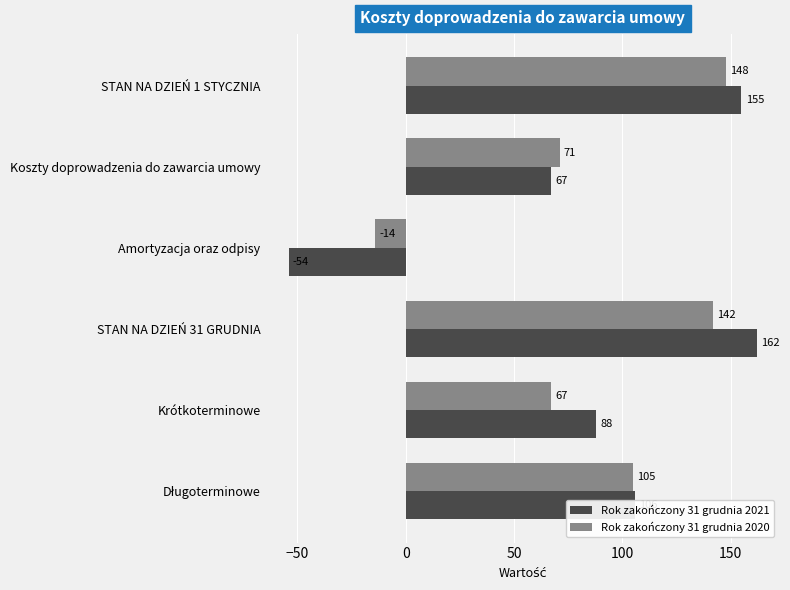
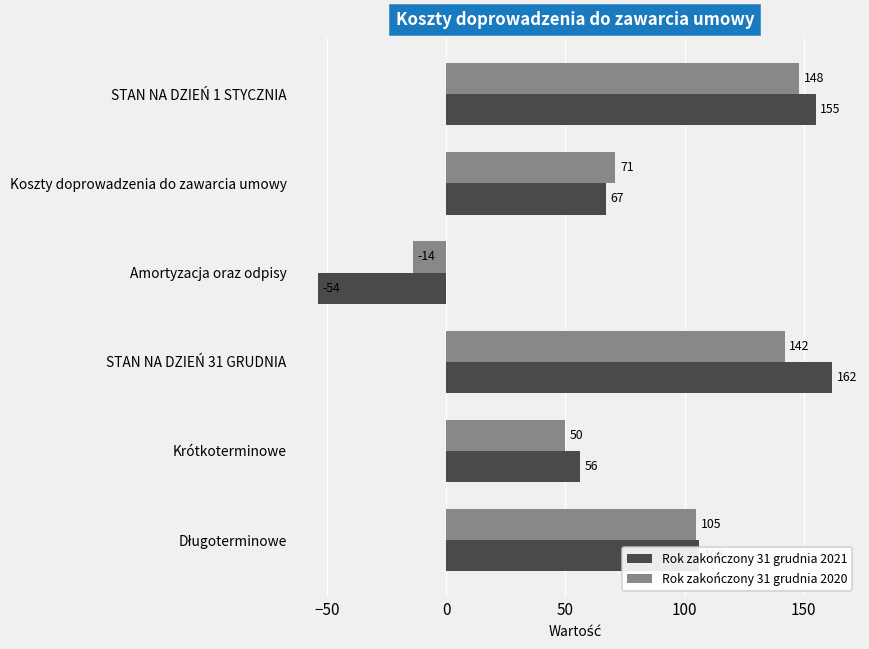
Rok zakończony 31 grudnia 2020, Krótkoterminowe: 67 -> 50
Rok zakończony 31 grudnia 2021, Krótkoterminowe: 88 -> 56
